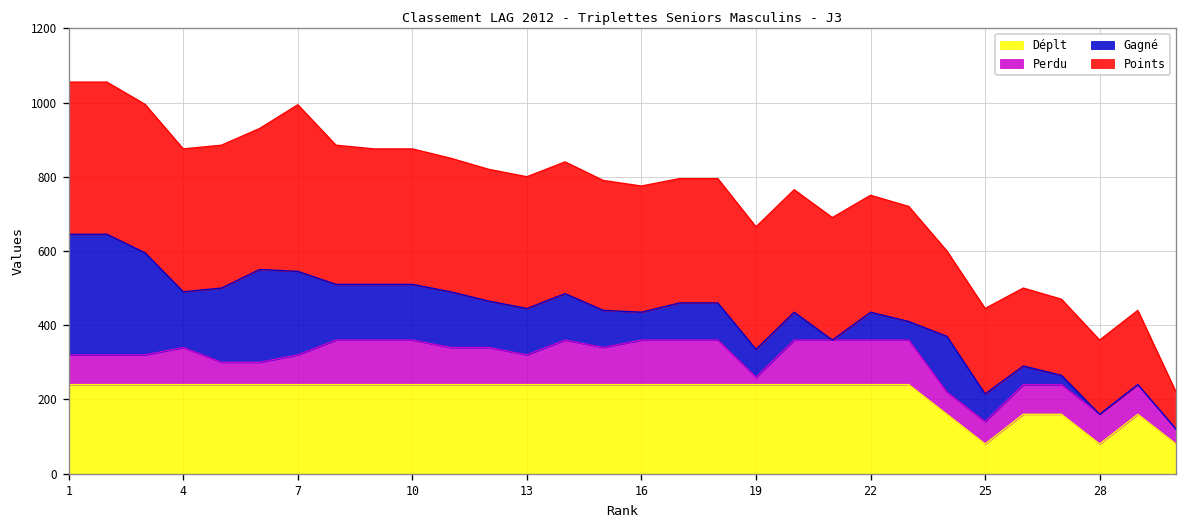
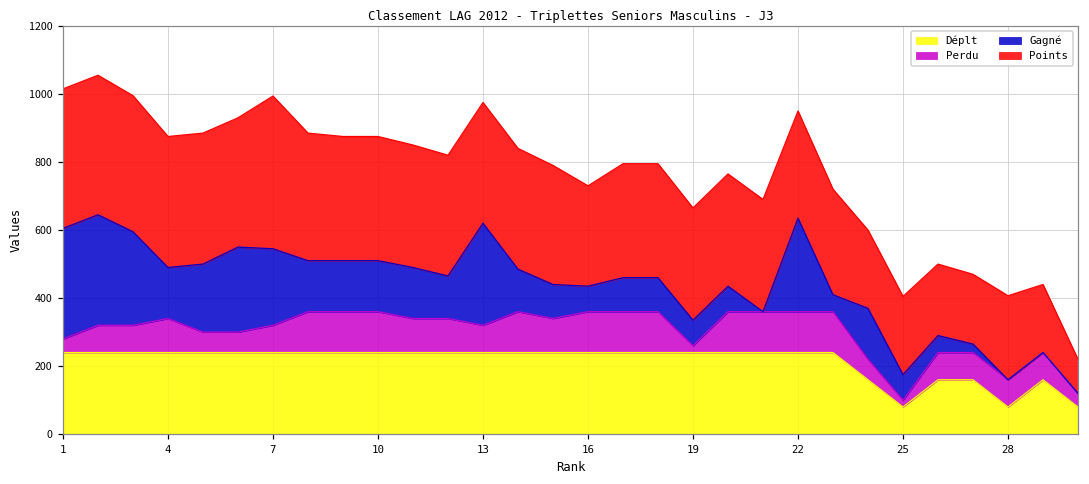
Perdu, 1: 80 -> 40
Gagné, 13: 130 -> 300
Points, 16: 340 -> 300
Gagné, 22: 80 -> 280
Perdu, 25: 60 -> 20
Points, 28: 200 -> 250
